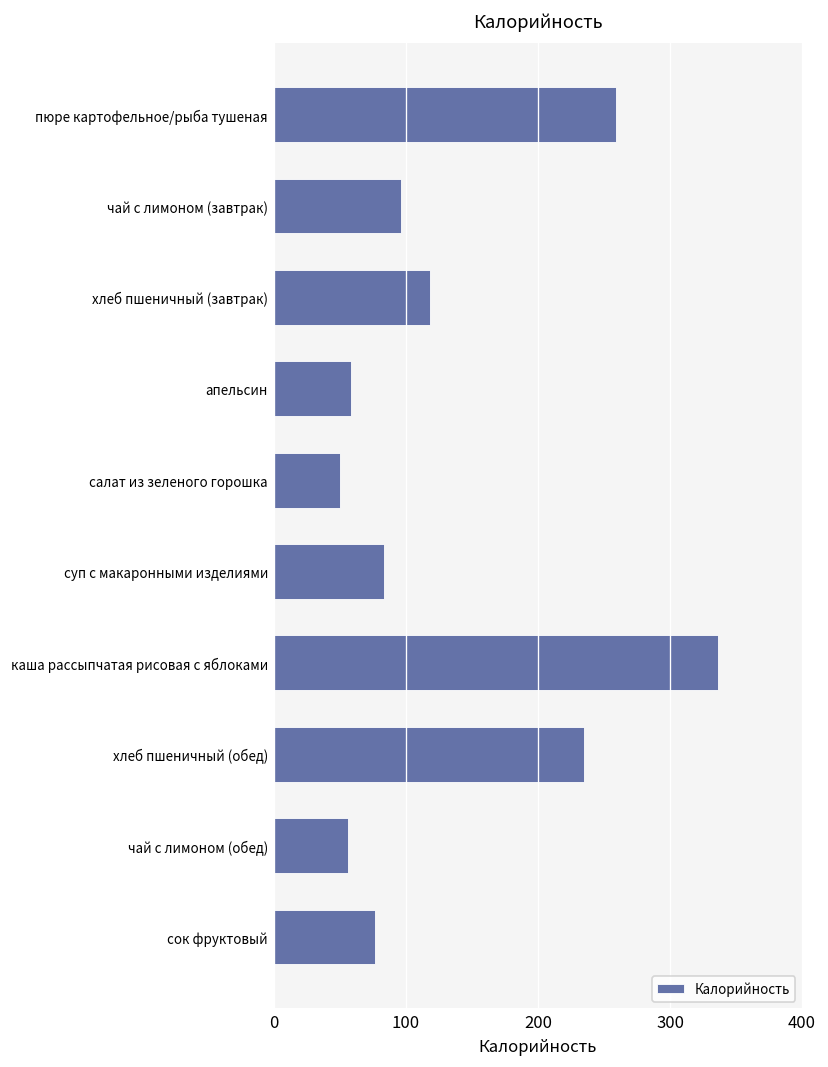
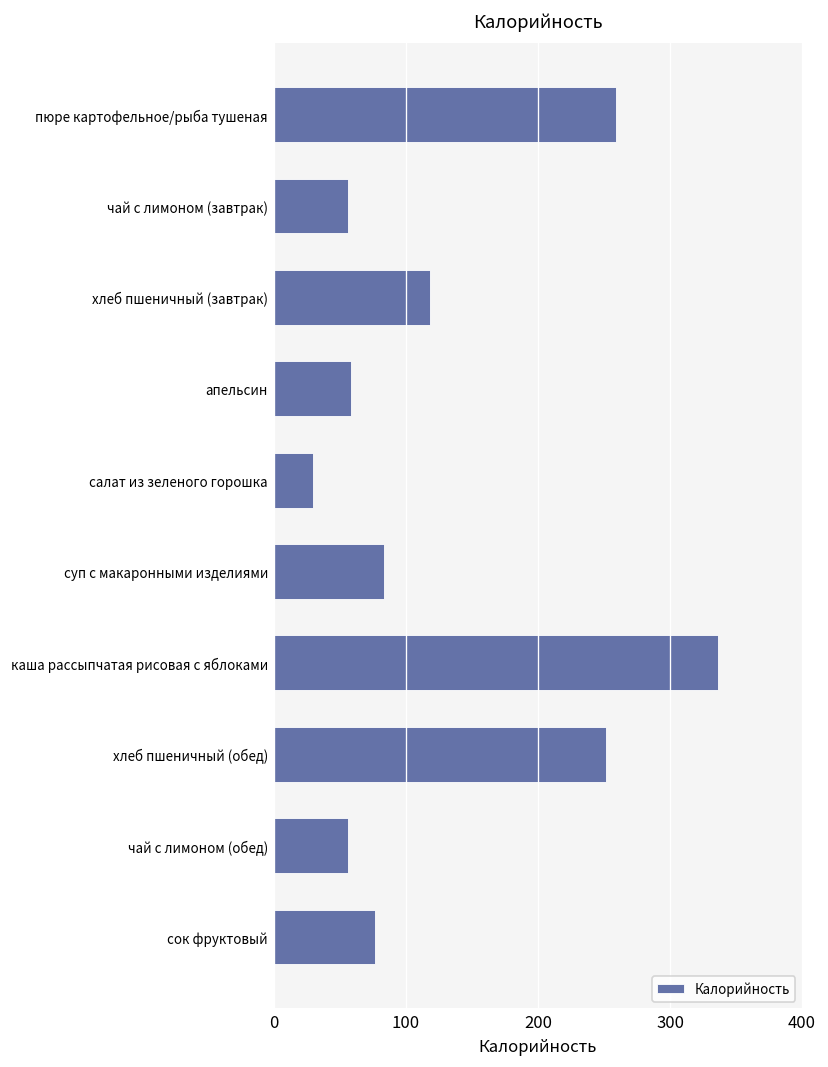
чай с лимоном (завтрак): 96 -> 56
салат из зеленого горошка: 50 -> 30
хлеб пшеничный (обед): 235 -> 252
